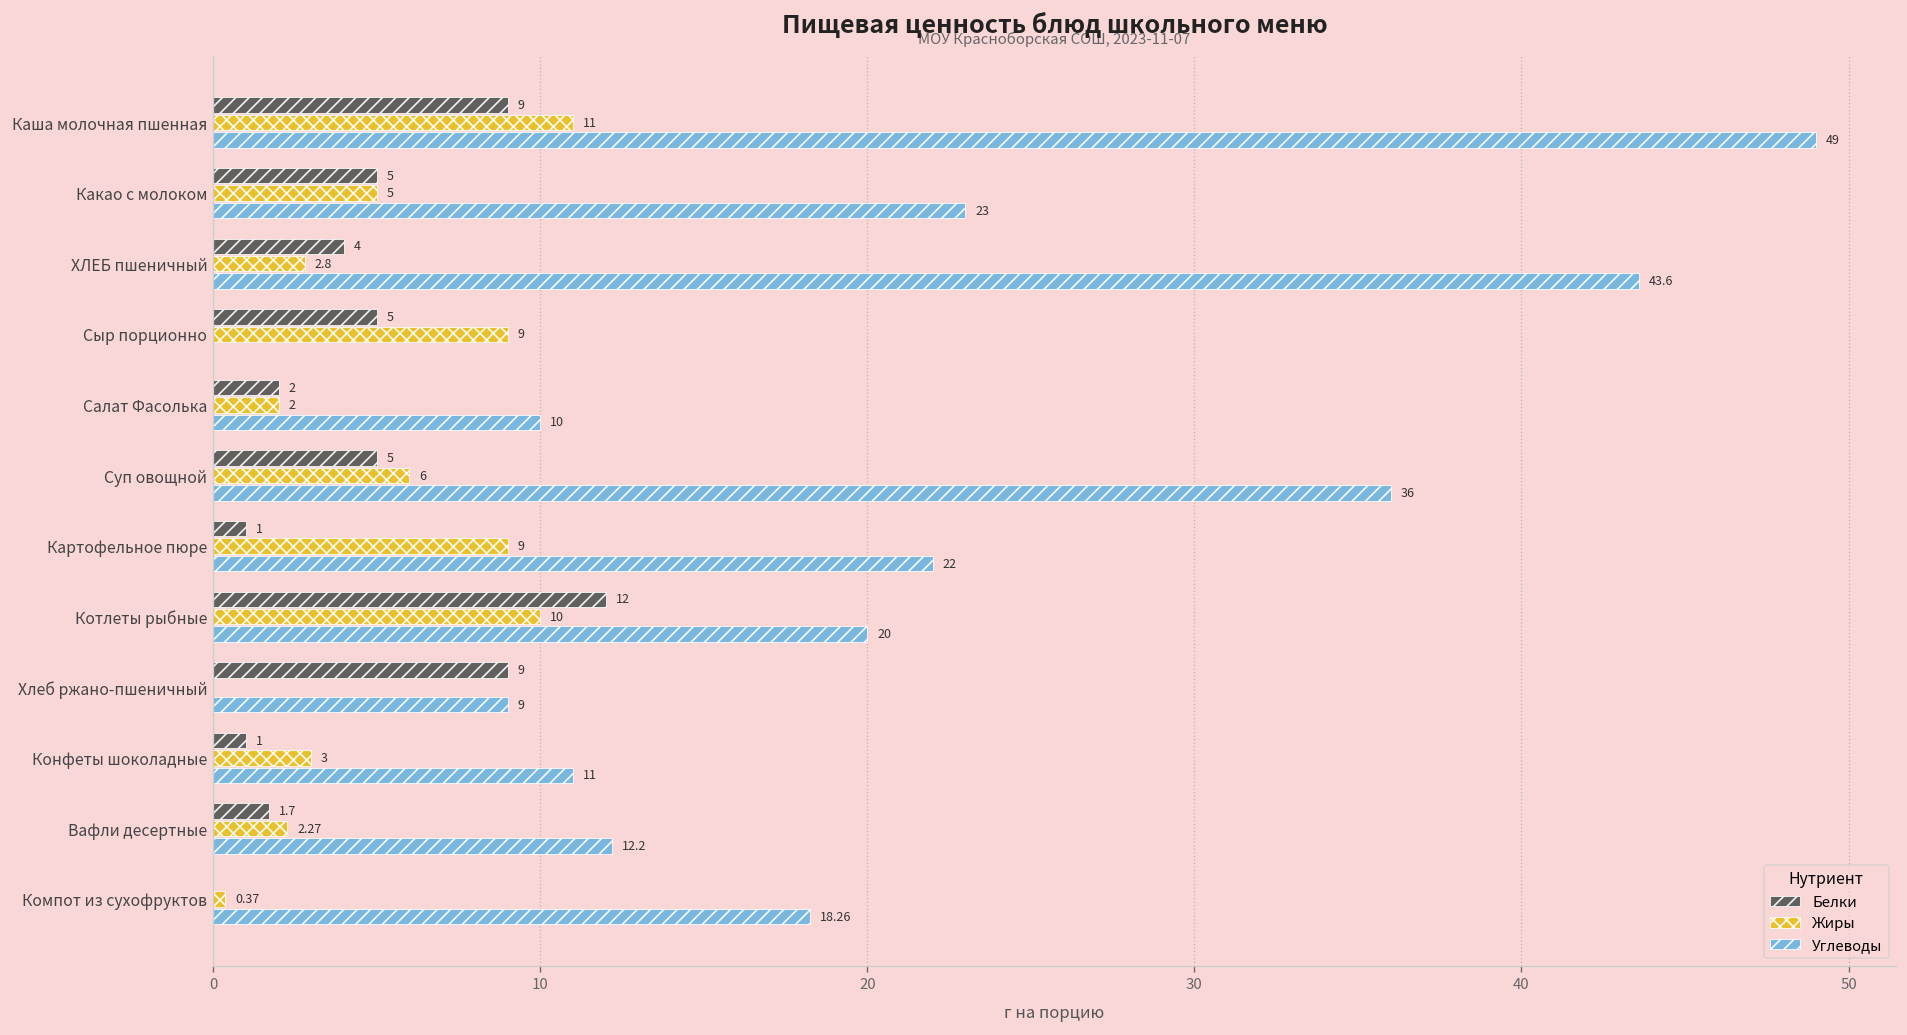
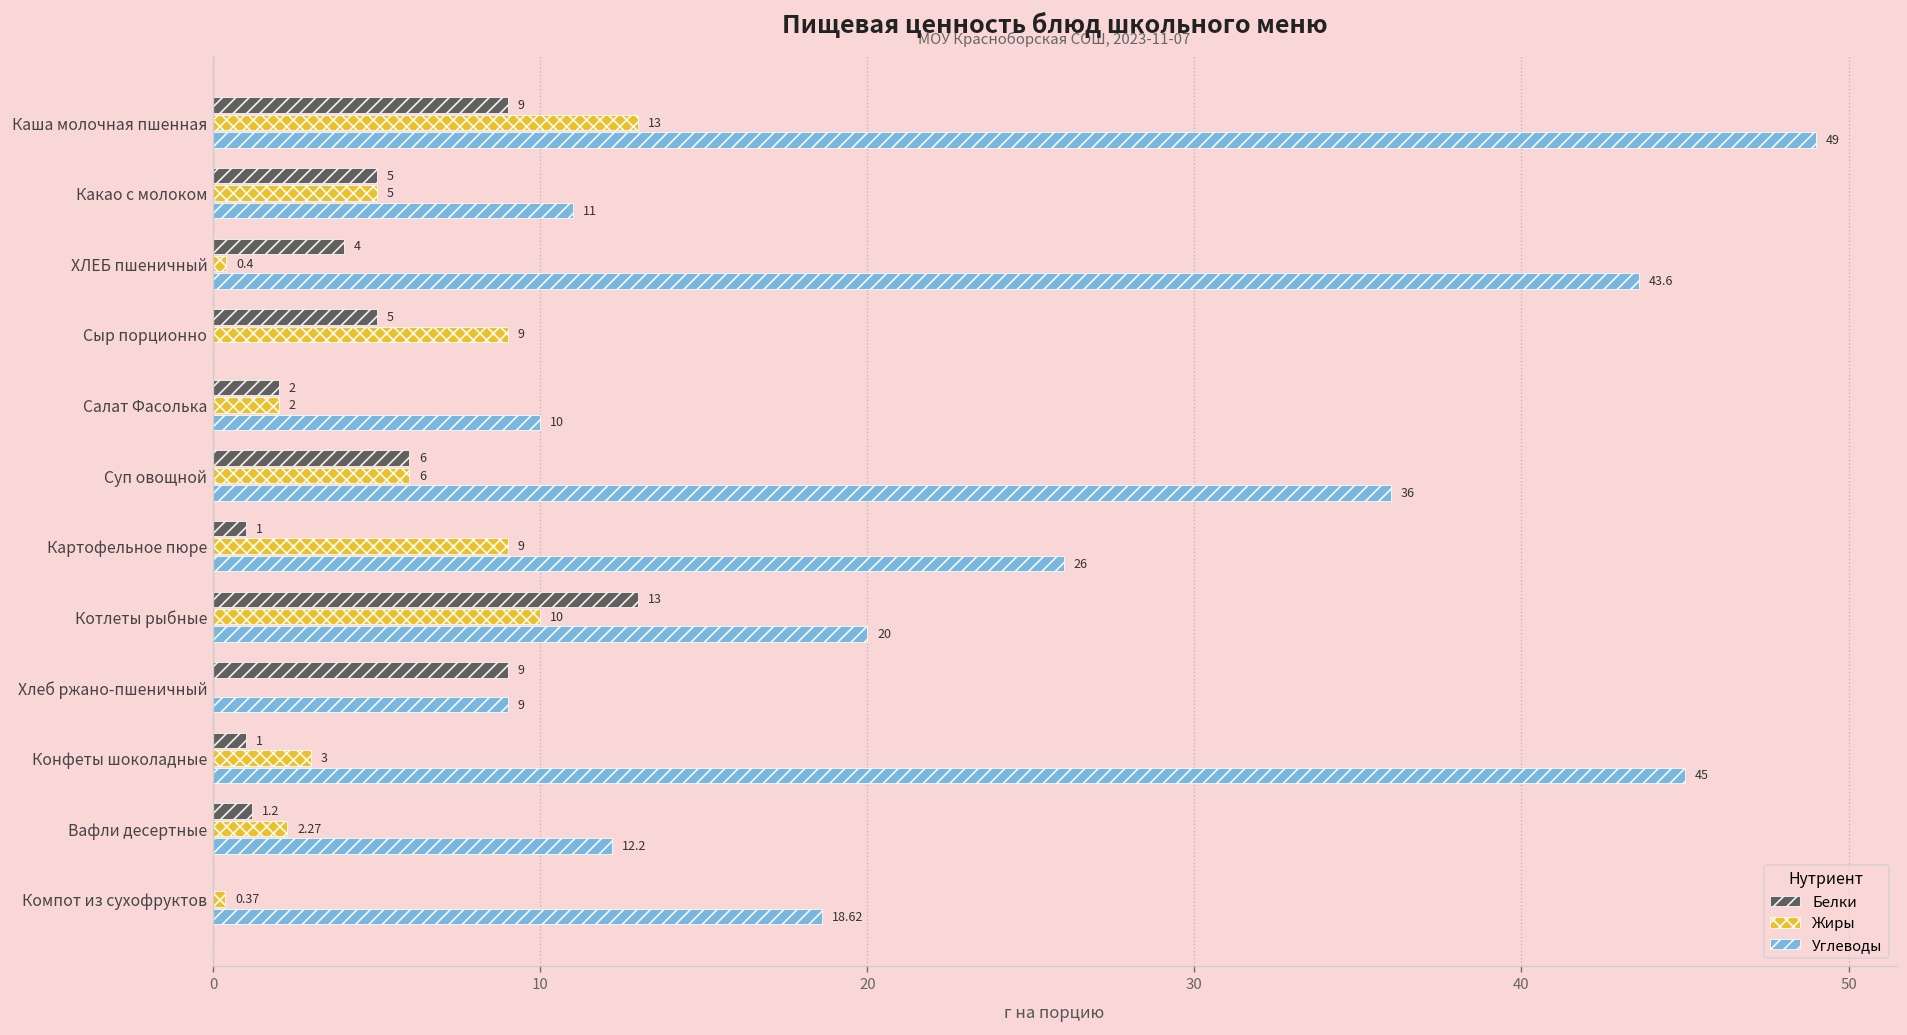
Жиры, Каша молочная пшенная: 11 -> 13
Углеводы, Какао с молоком: 23 -> 11
Жиры, ХЛЕБ пшеничный: 2.8 -> 0.4
Белки, Суп овощной: 5 -> 6
Углеводы, Картофельное пюре: 22 -> 26
Белки, Котлеты рыбные: 12 -> 13
Углеводы, Конфеты шоколадные: 11 -> 45
Белки, Вафли десертные: 1.7 -> 1.2
Углеводы, Компот из сухофруктов: 18.26 -> 18.62
